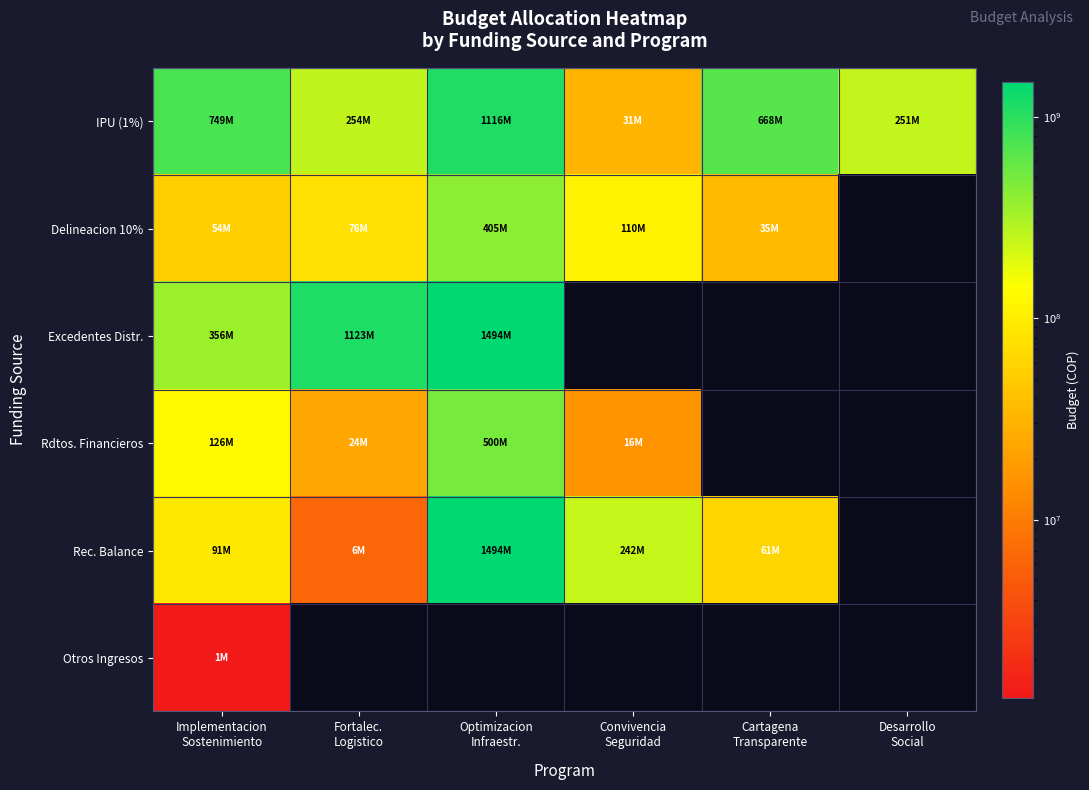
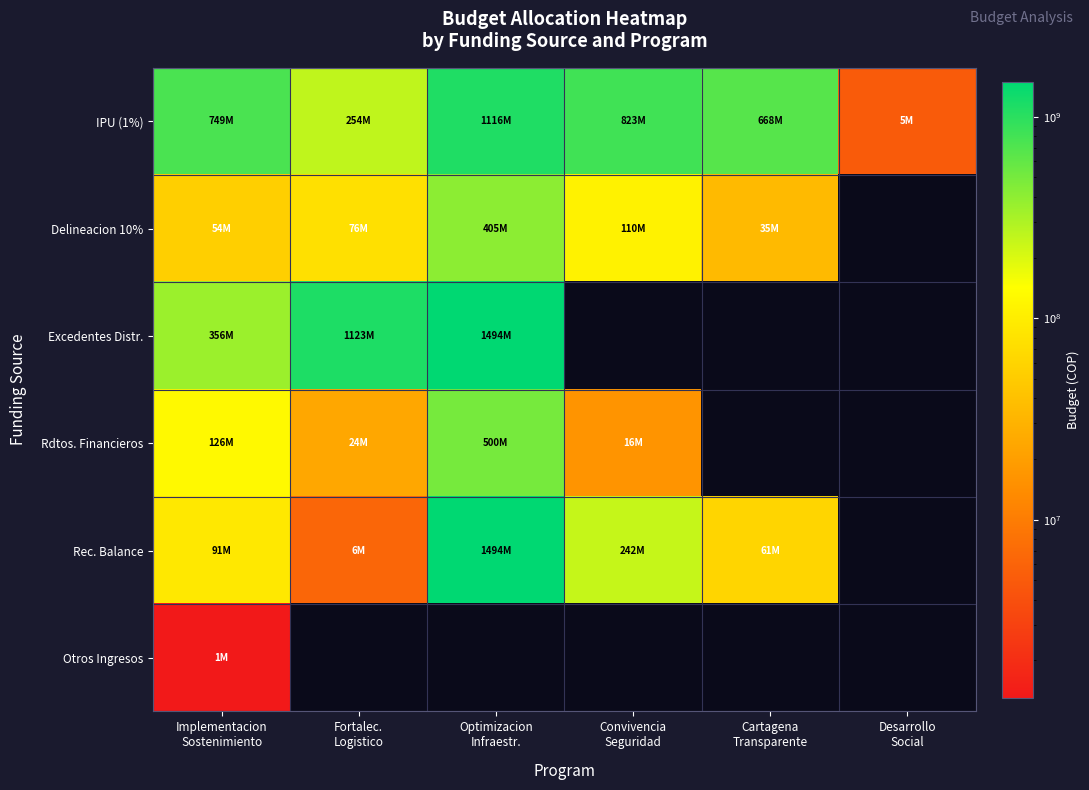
IPU (1%), Convivencia Seguridad: 31M -> 823M
IPU (1%), Desarrollo Social: 251M -> 5M
